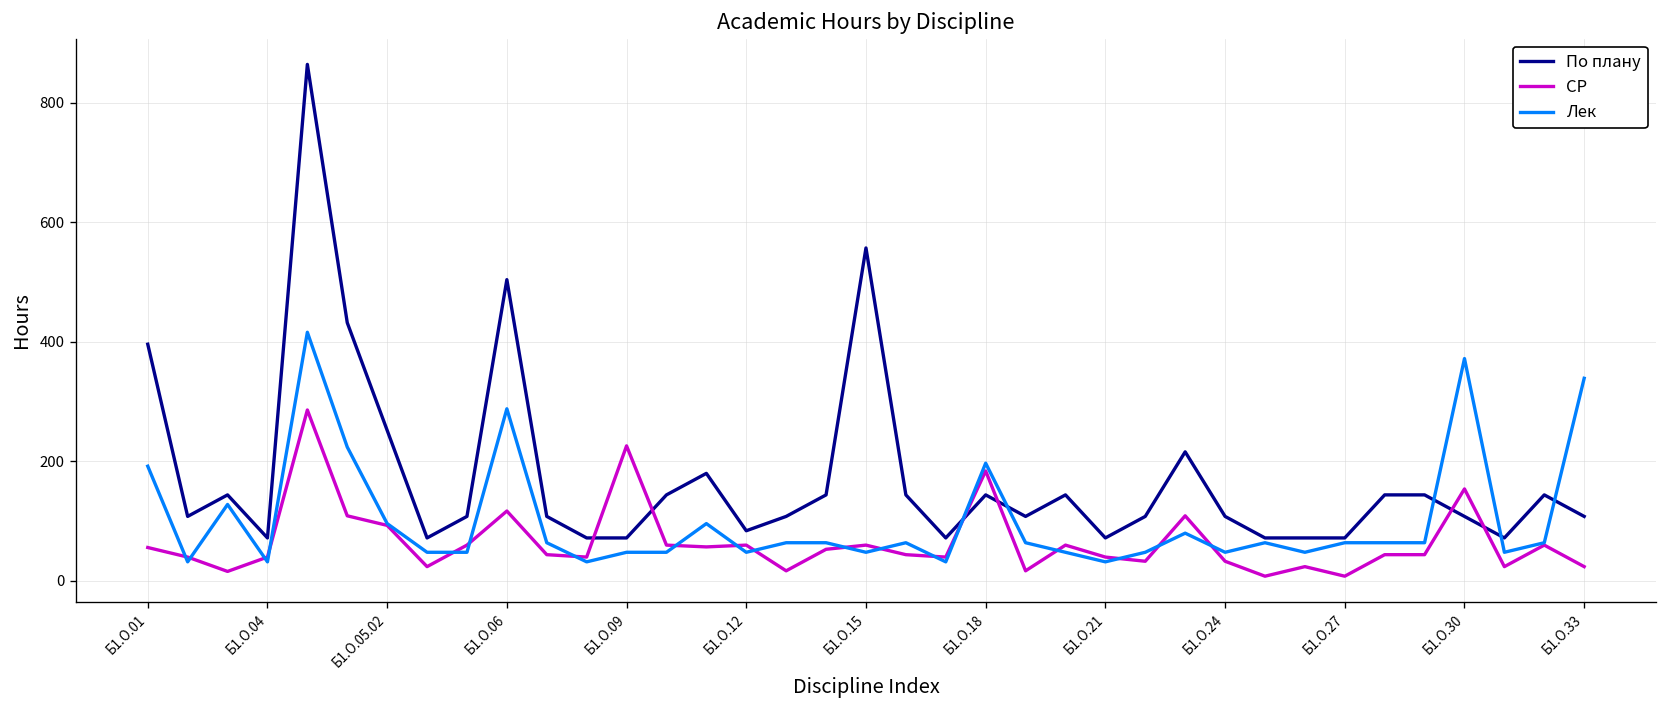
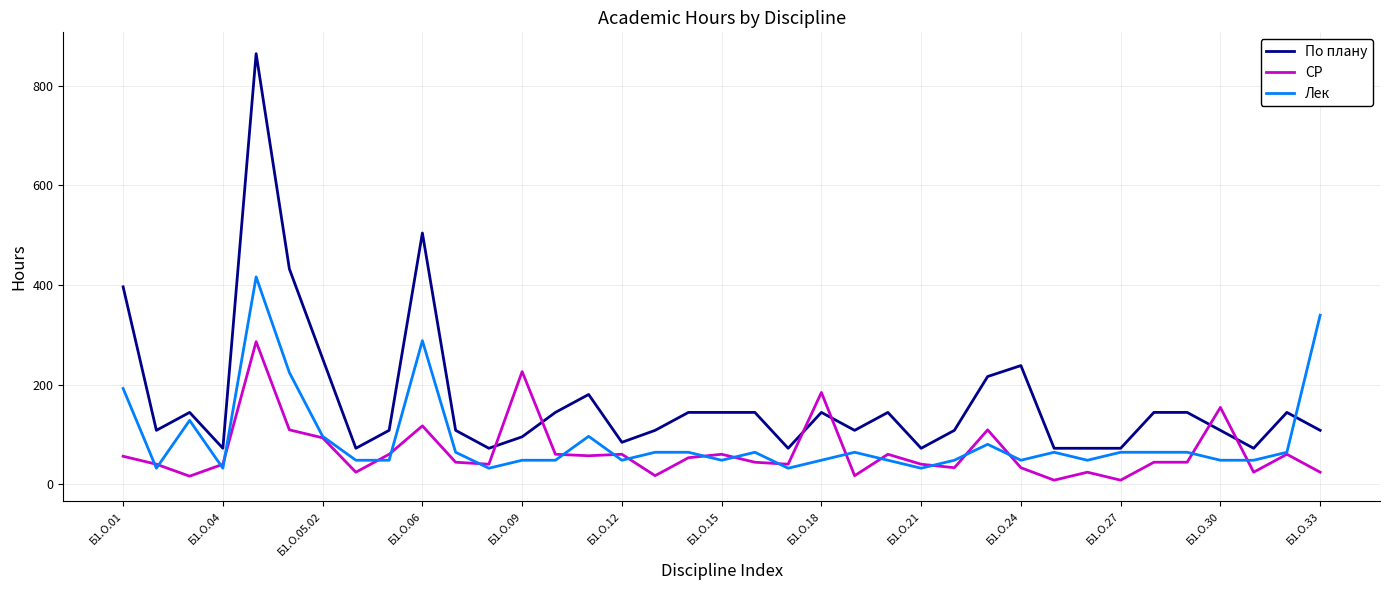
По плану, Б1.О.09: 70 -> 100
По плану, Б1.О.15: 560 -> 140
Лек, Б1.О.18: 200 -> 50
По плану, Б1.О.24: 110 -> 240
Лек, Б1.О.30: 370 -> 50
